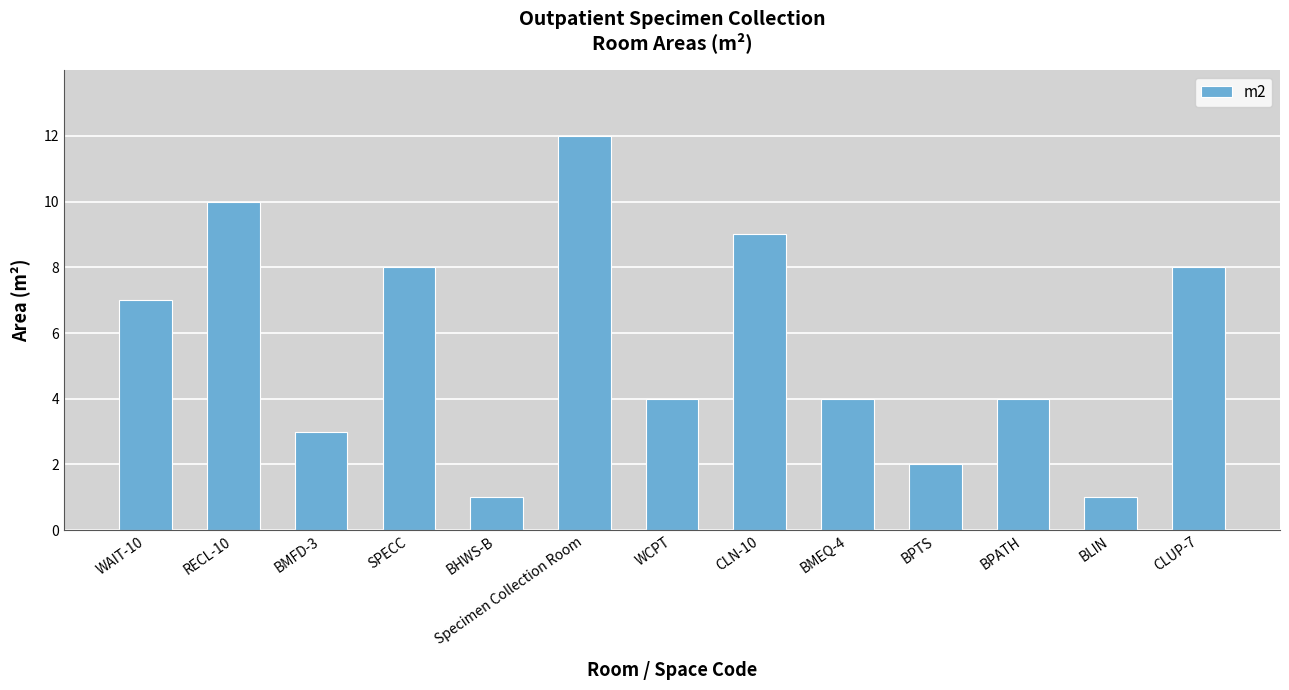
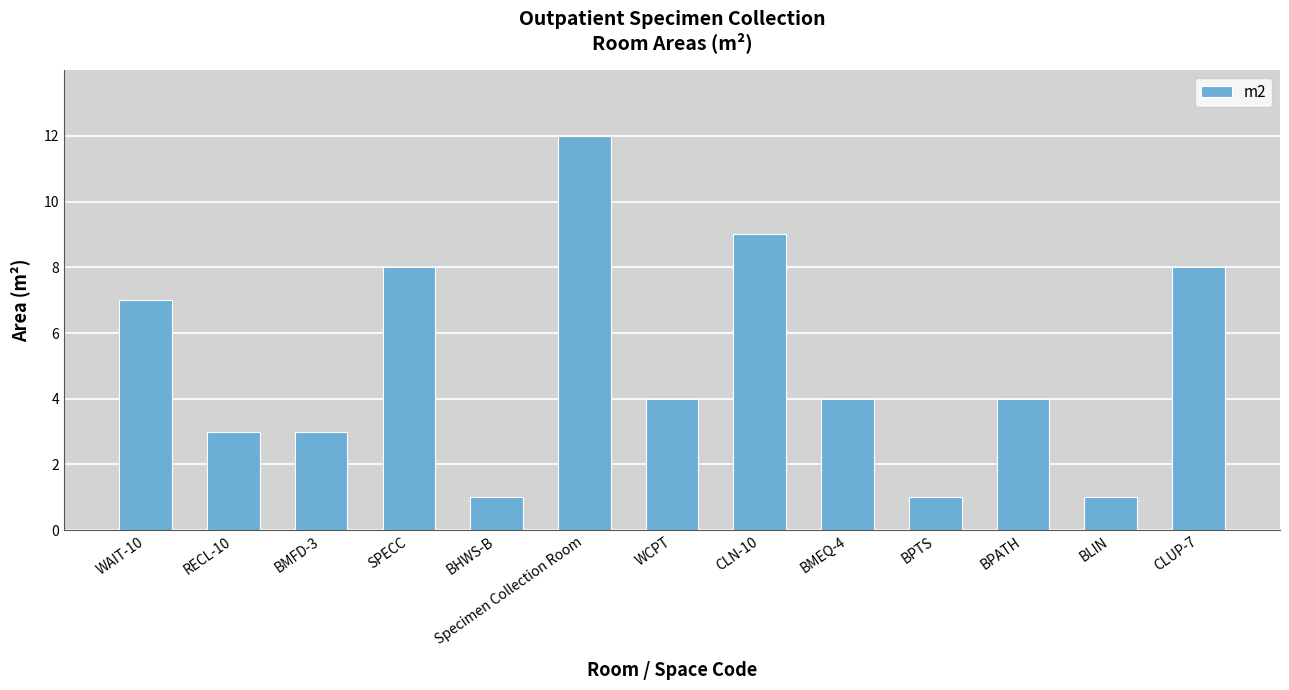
RECL-10: 10 -> 3
BPTS: 2 -> 1
